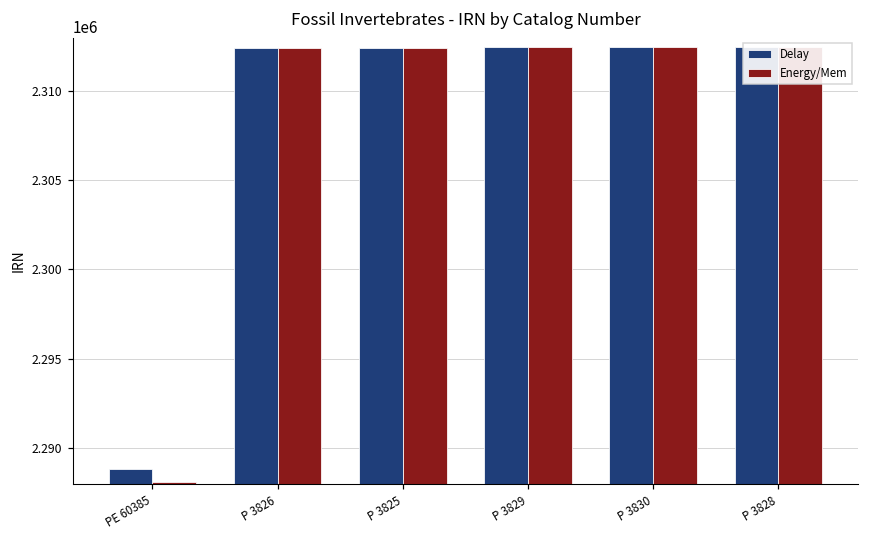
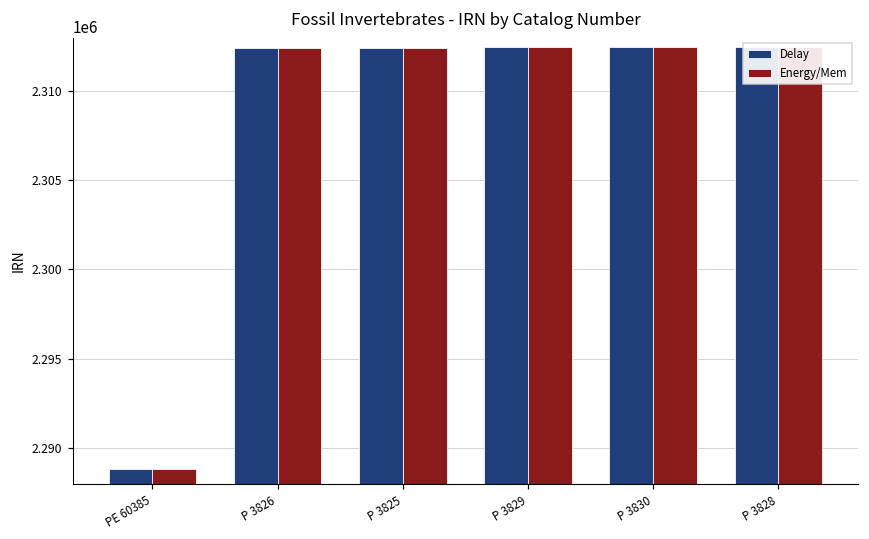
Energy/Mem, PE 60385: 2288100 -> 2288800
